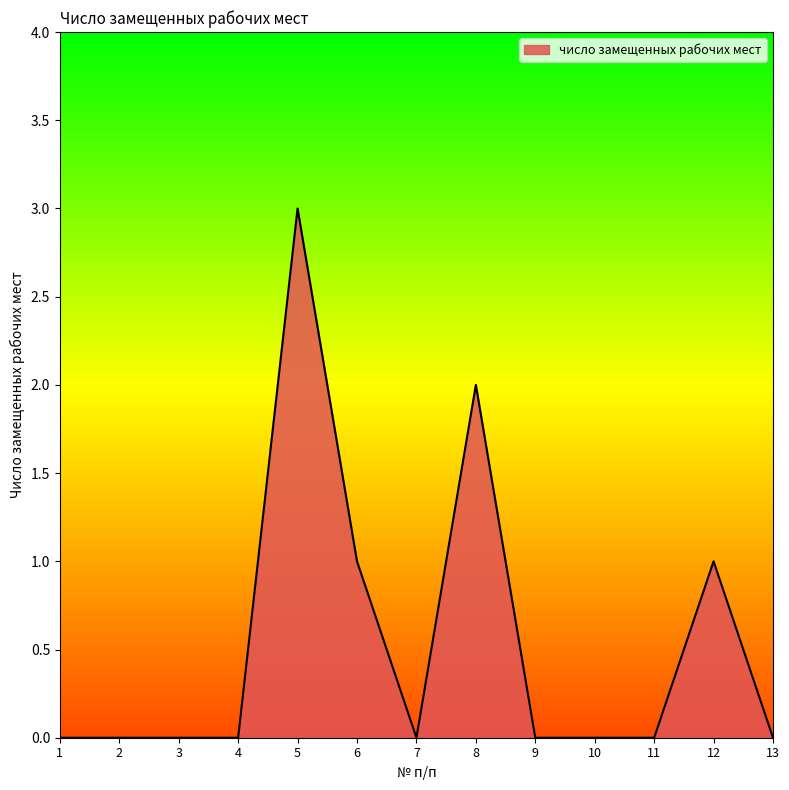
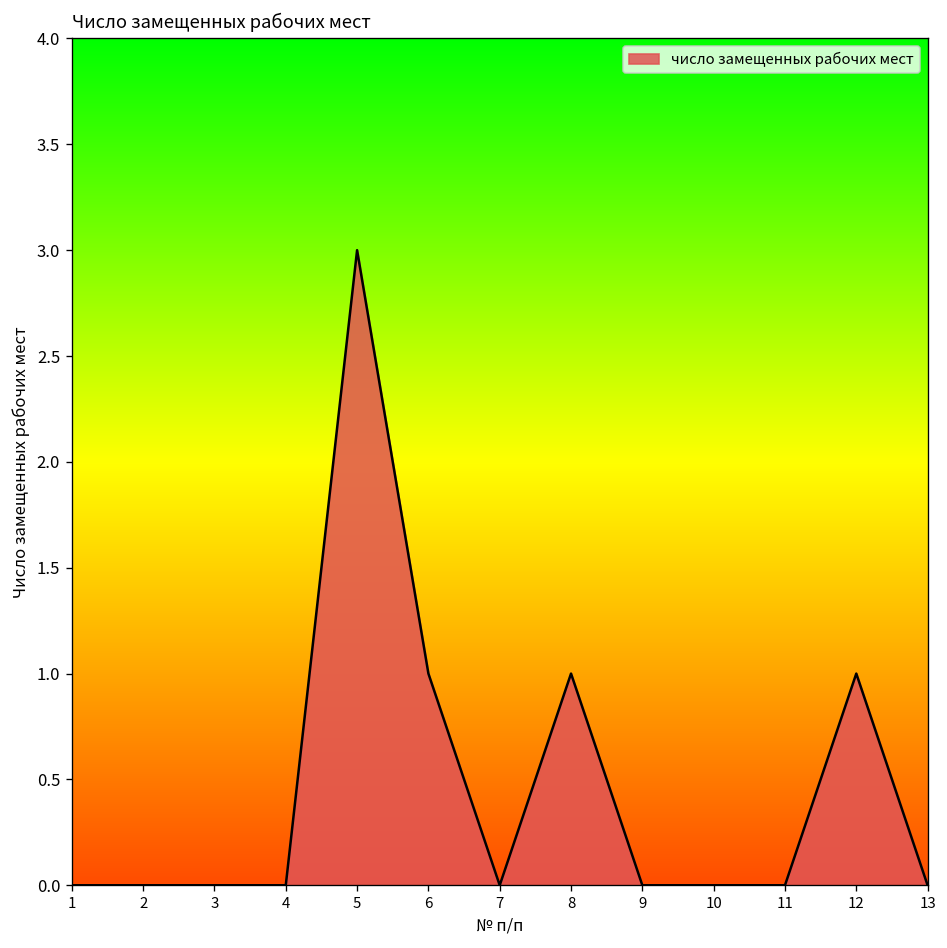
8: 2 -> 1
